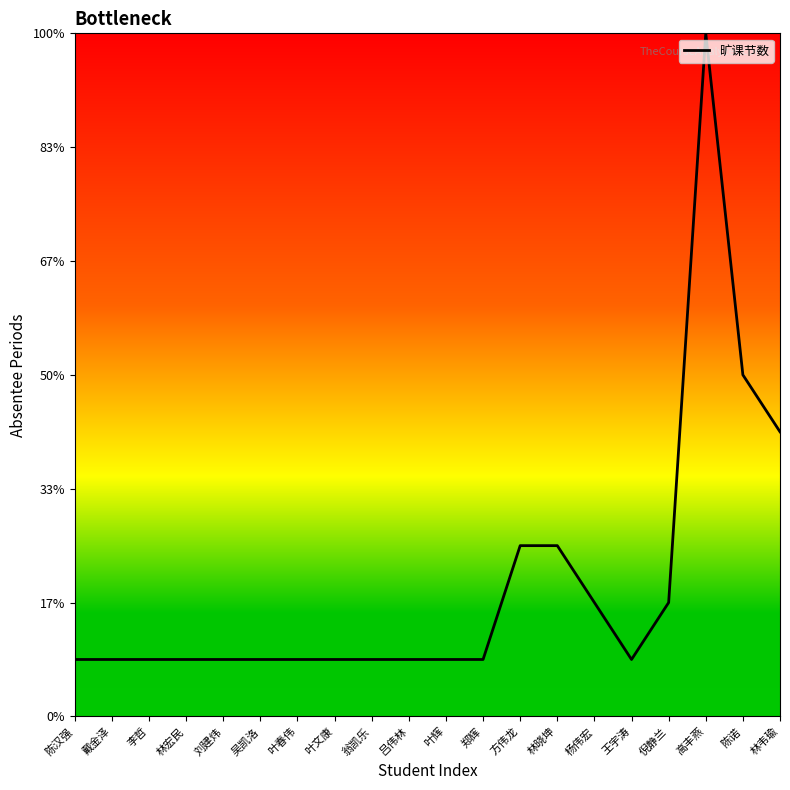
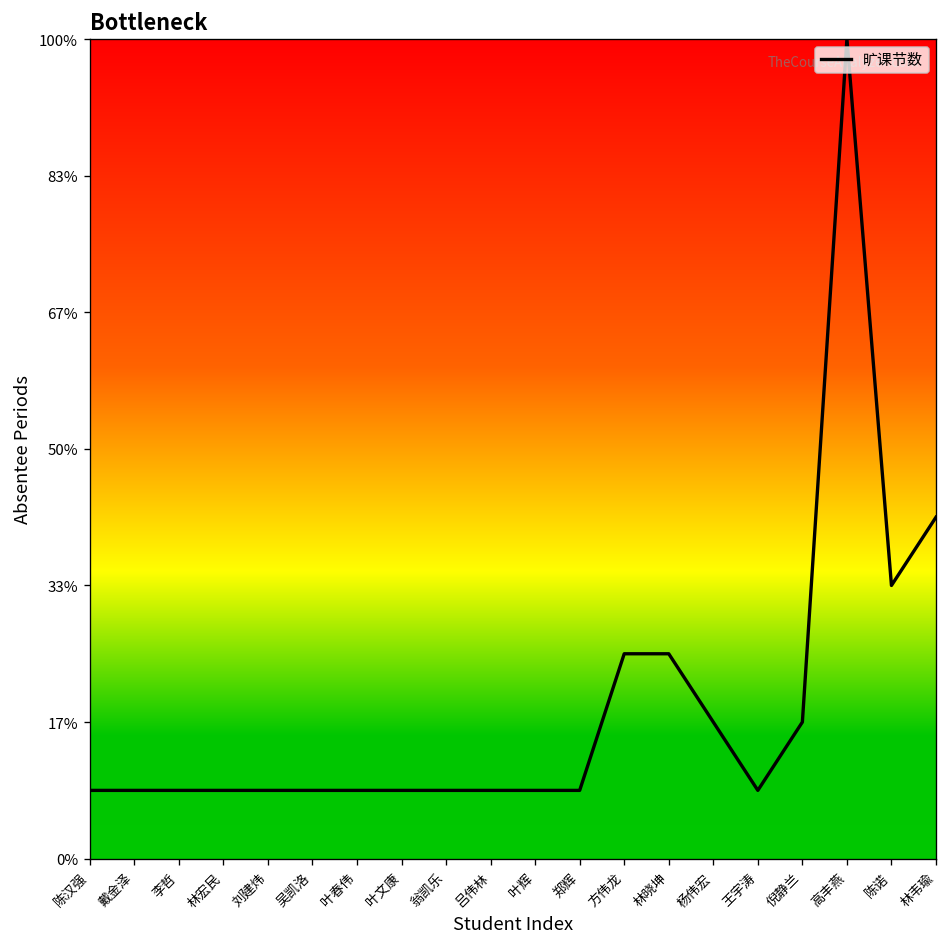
陈诺: 50% -> 33%
